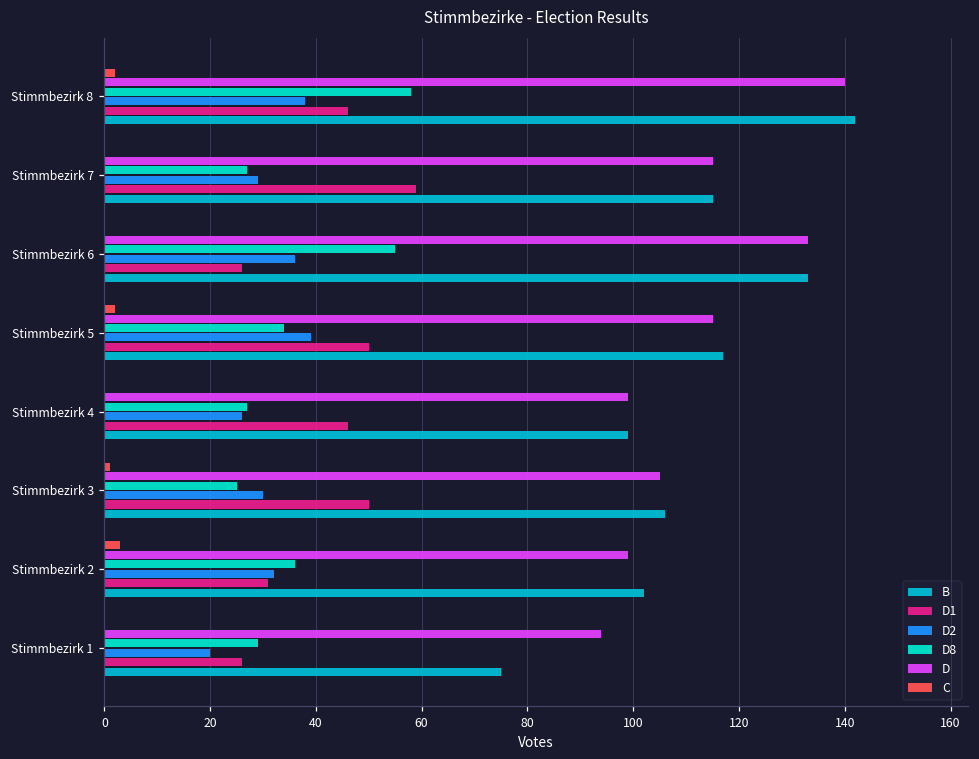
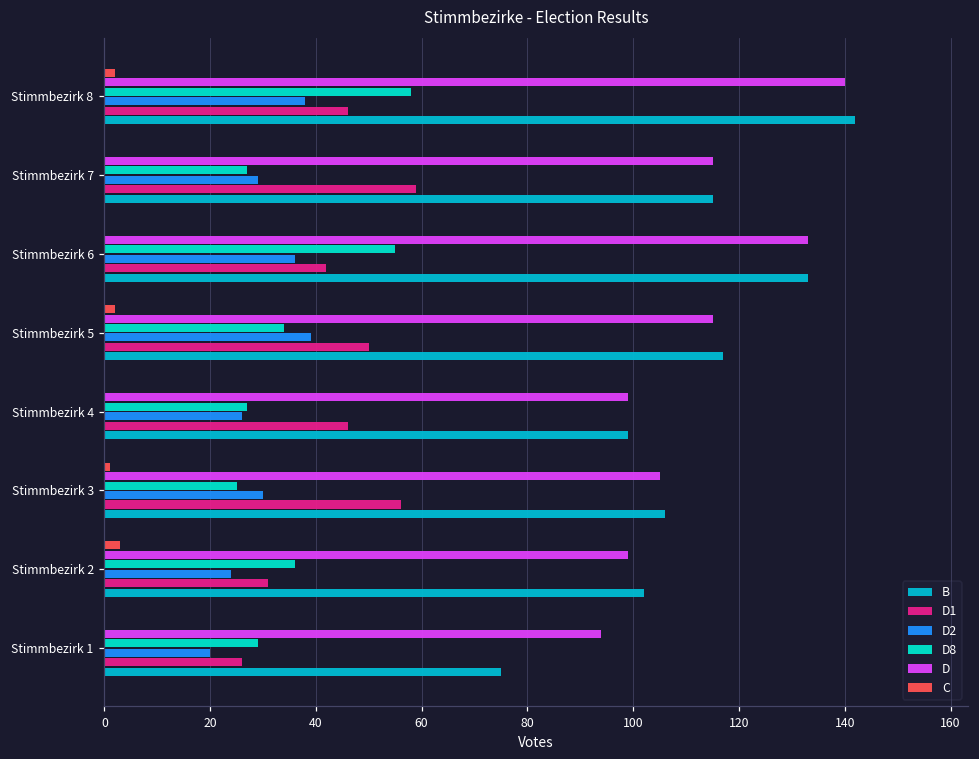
D1, Stimmbezirk 6: 26 -> 42
D1, Stimmbezirk 3: 50 -> 56
D2, Stimmbezirk 2: 32 -> 24
